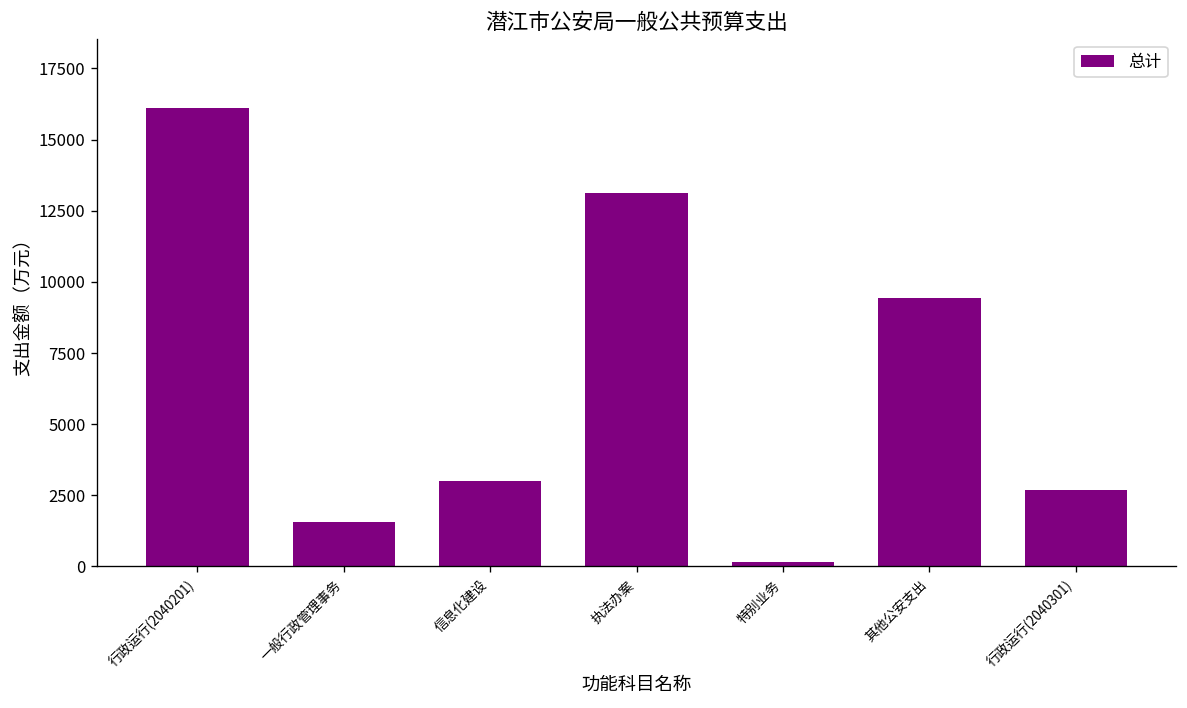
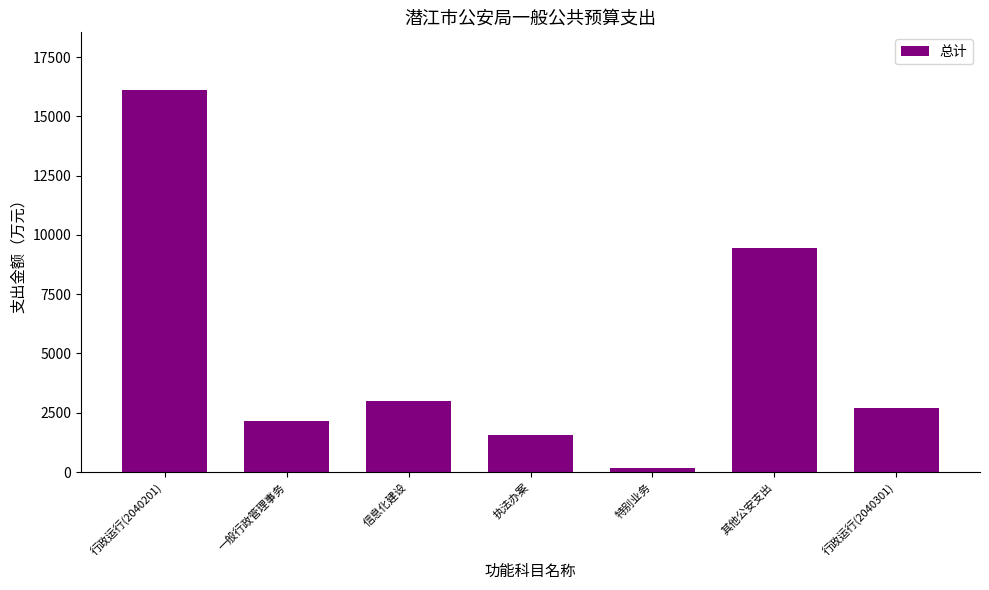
一般行政管理事务: 1600 -> 2200
执法办案: 13100 -> 1600
